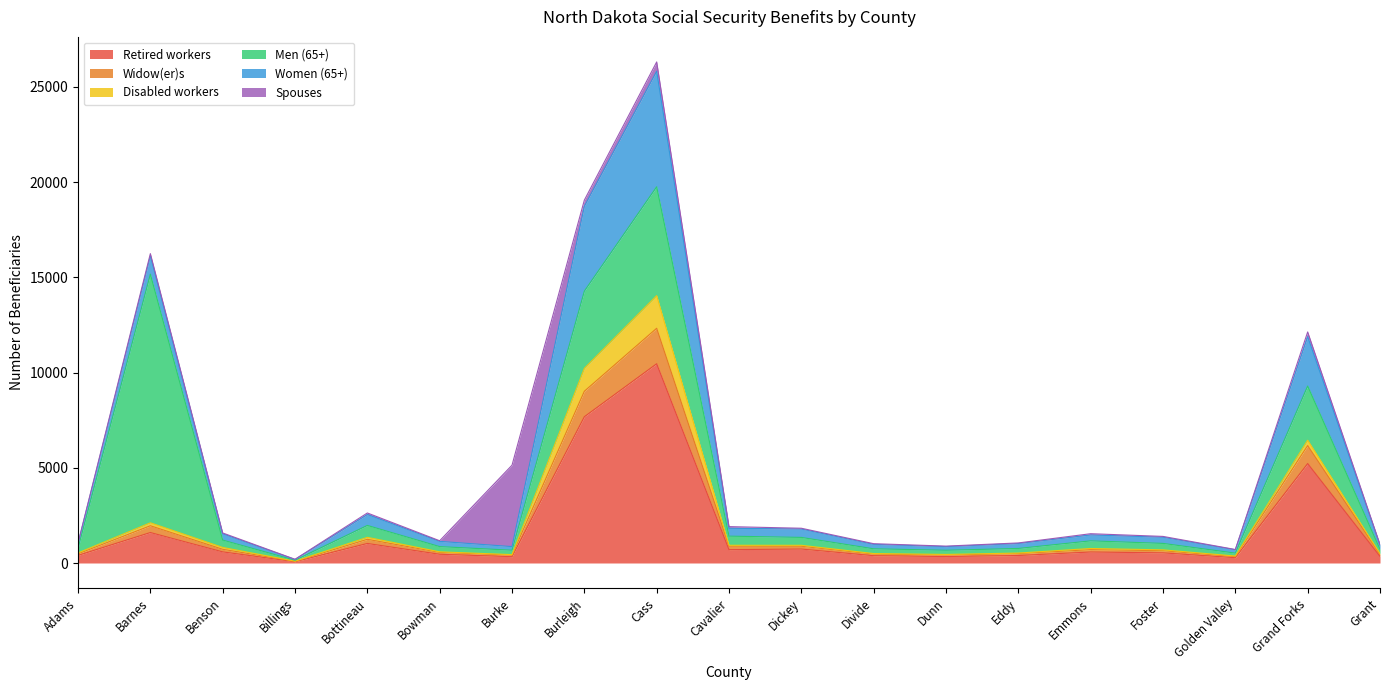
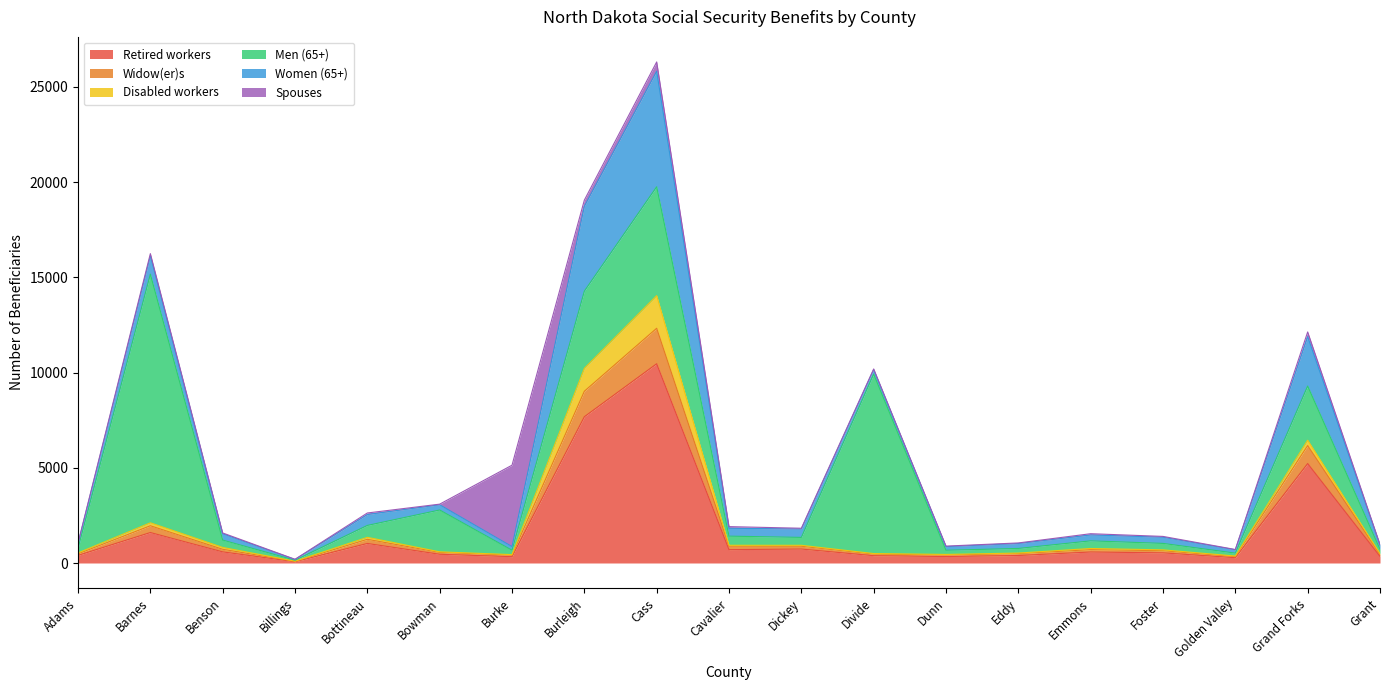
Men (65+), Bowman: 300 -> 2200
Men (65+), Divide: 300 -> 9400
